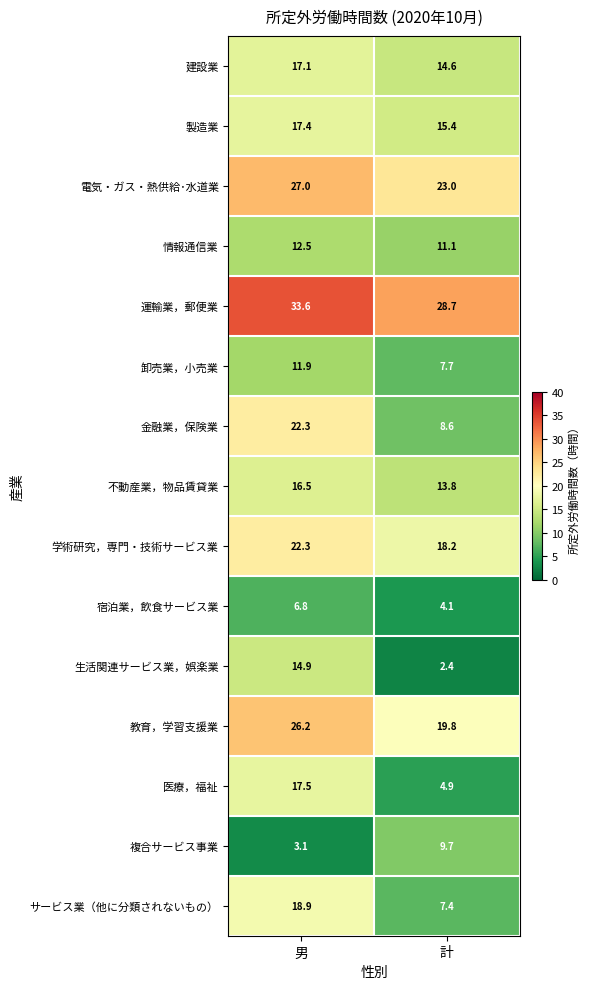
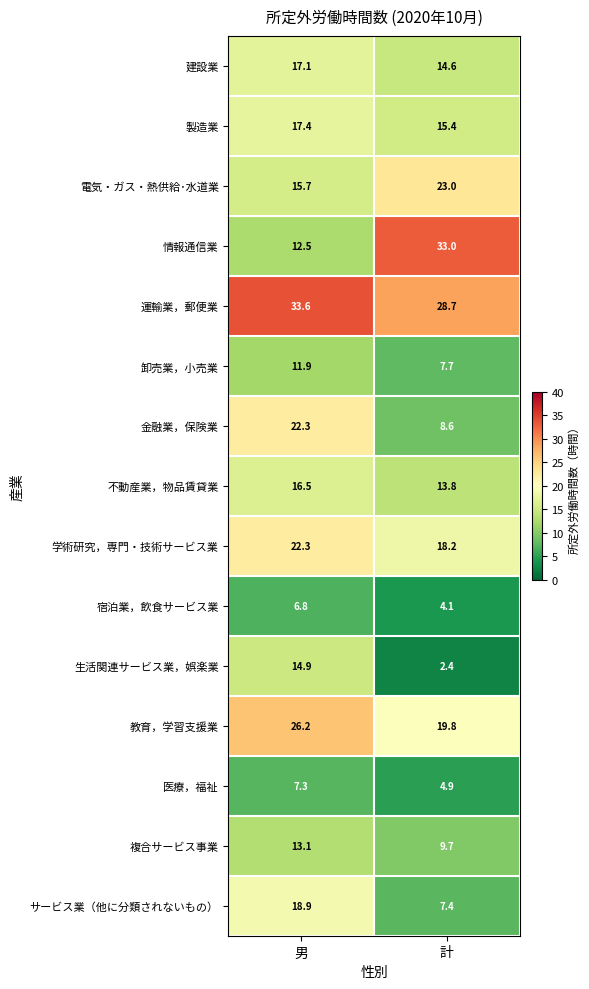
電気・ガス・熱供給･水道業, 男: 27.0 -> 15.7
情報通信業, 計: 11.1 -> 33.0
医療，福祉, 男: 17.5 -> 7.3
複合サービス事業, 男: 3.1 -> 13.1
